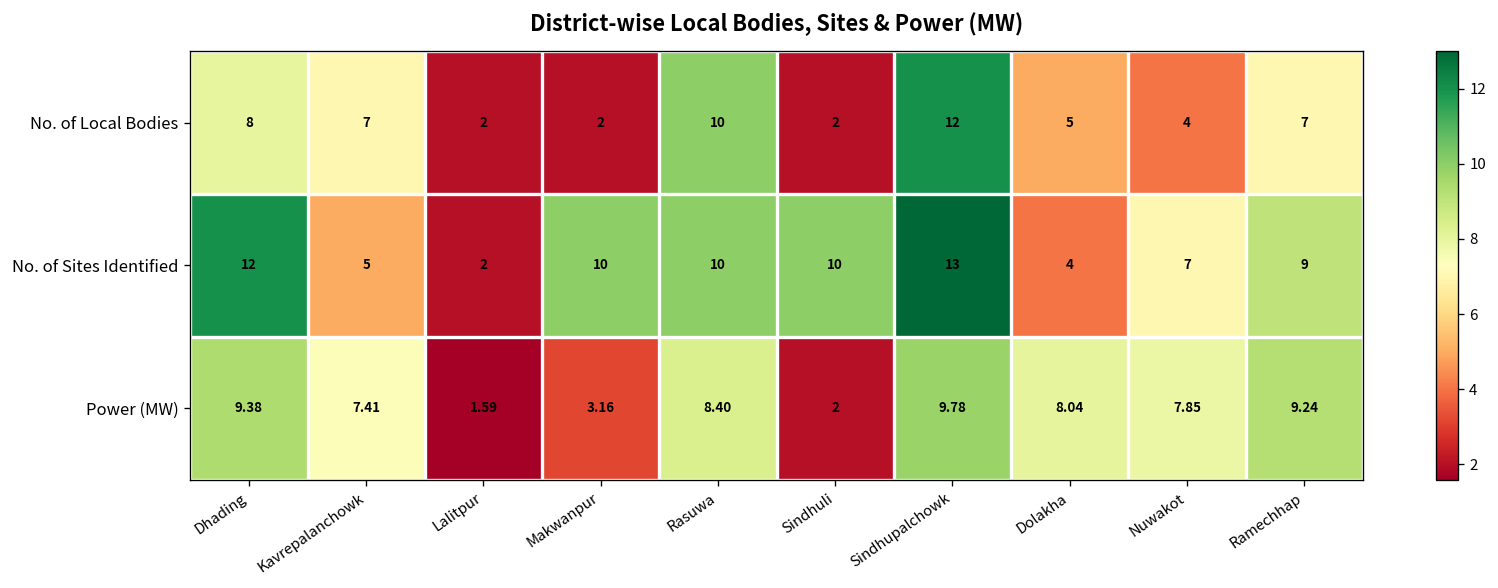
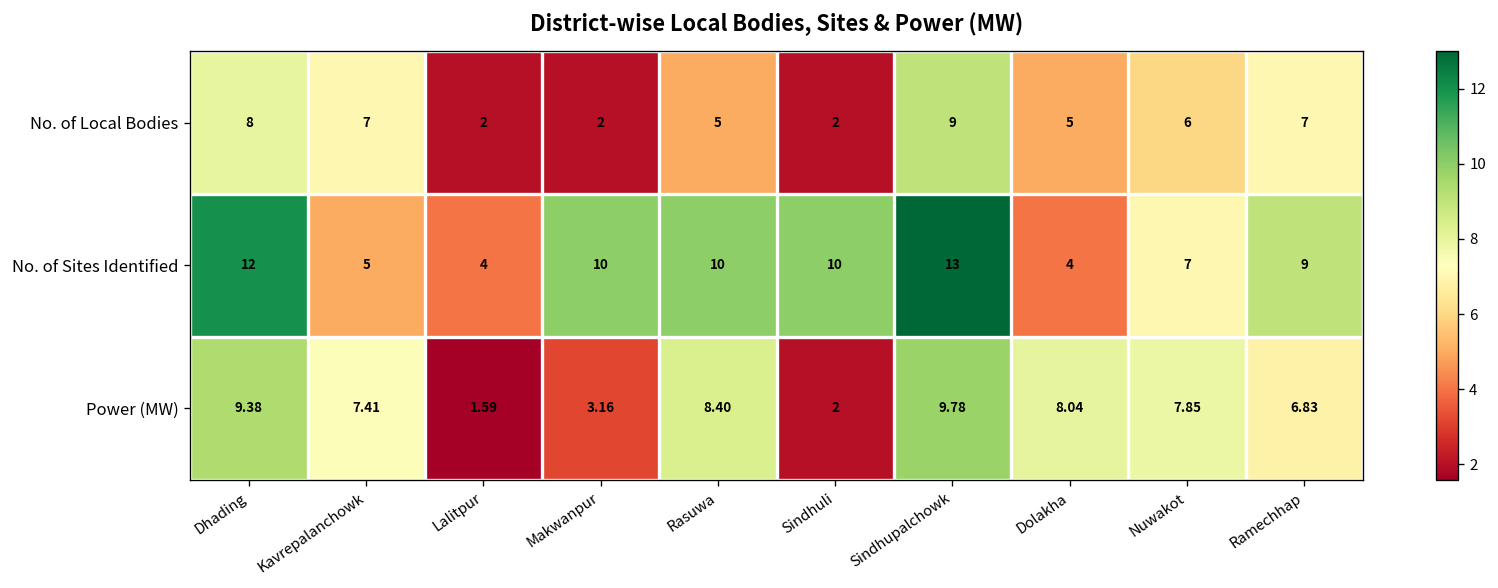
No. of Local Bodies, Rasuwa: 10 -> 5
No. of Local Bodies, Sindhupalchowk: 12 -> 9
No. of Local Bodies, Nuwakot: 4 -> 6
No. of Sites Identified, Lalitpur: 2 -> 4
Power (MW), Ramechhap: 9.24 -> 6.83
